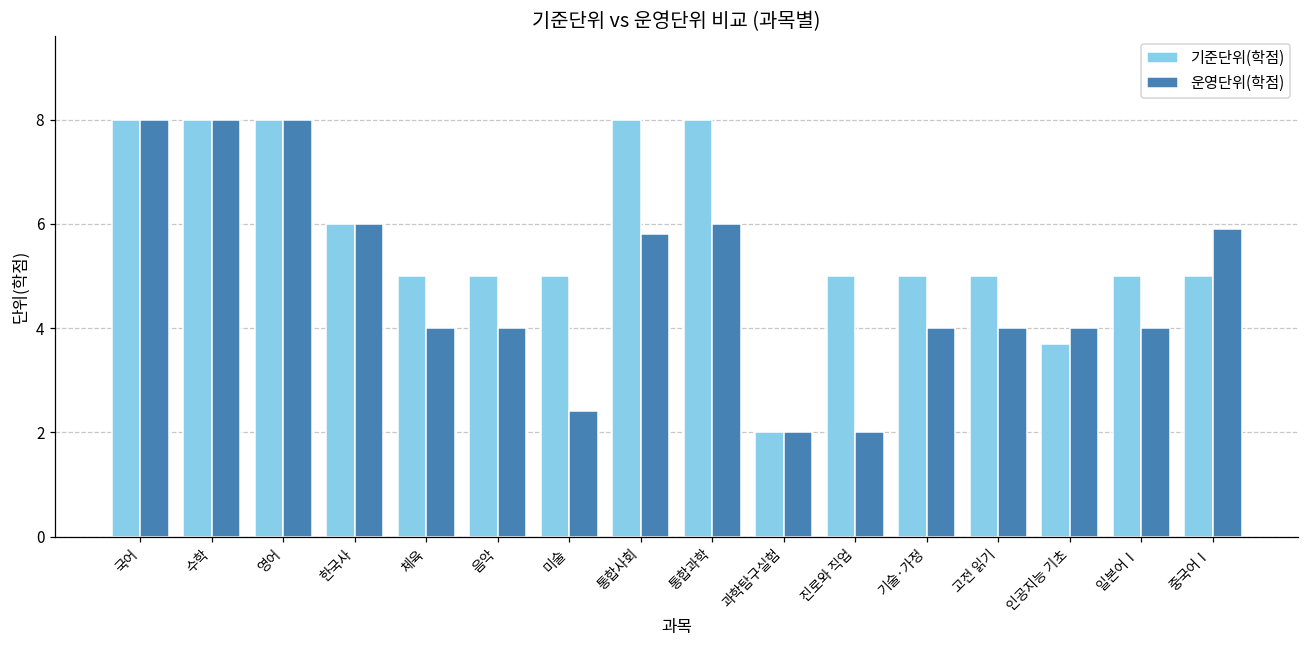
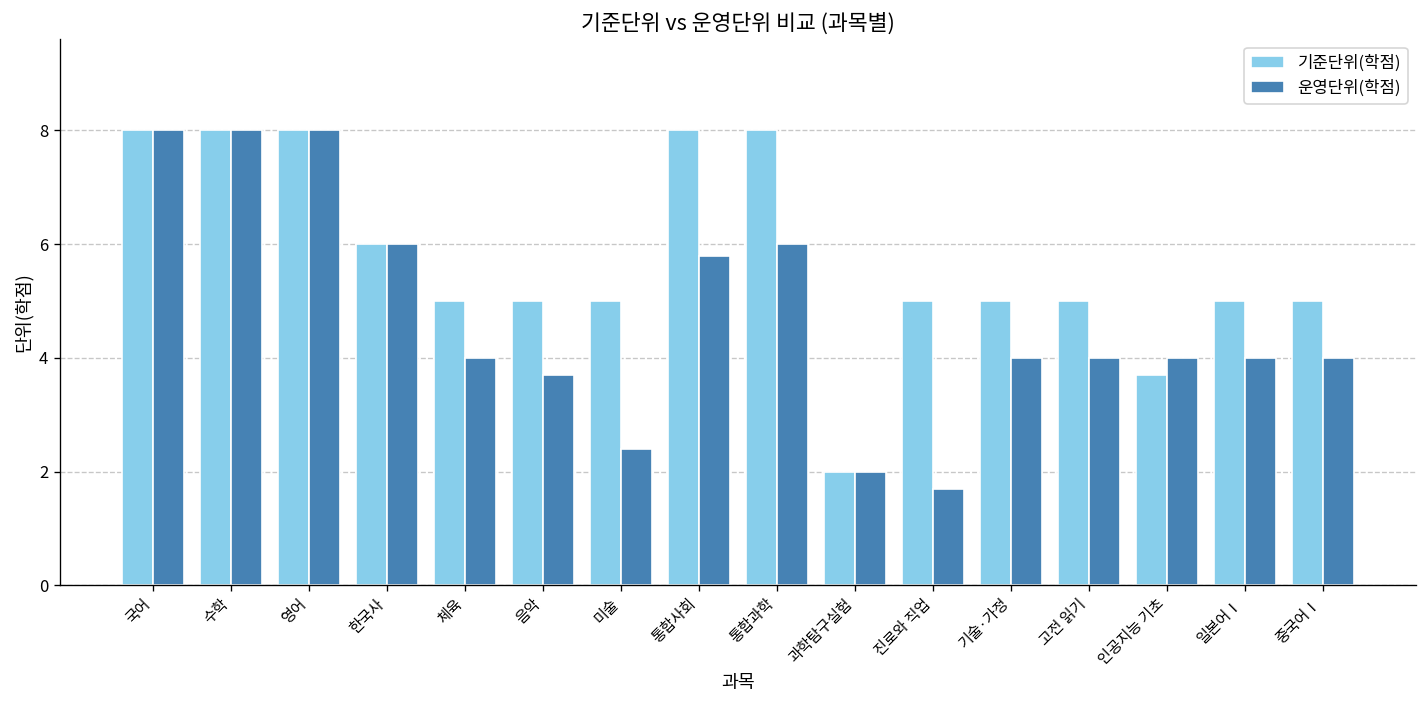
운영단위(학점), 음악: 4.0 -> 3.7
운영단위(학점), 진로와 직업: 2.0 -> 1.7
운영단위(학점), 중국어Ⅰ: 5.9 -> 4.0
